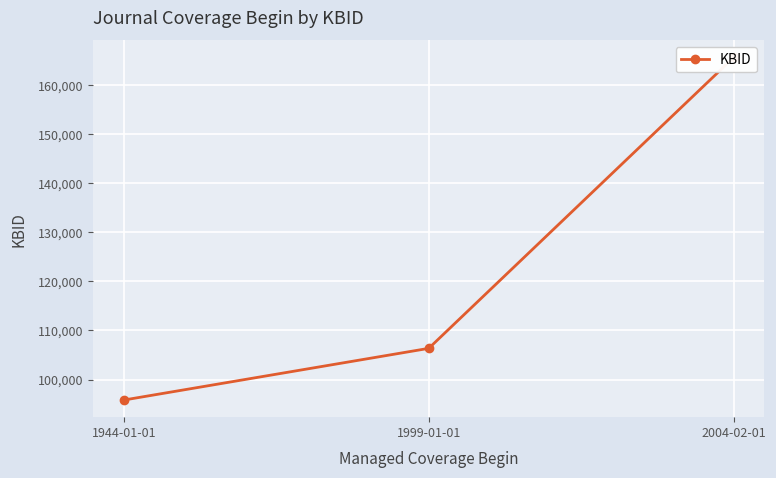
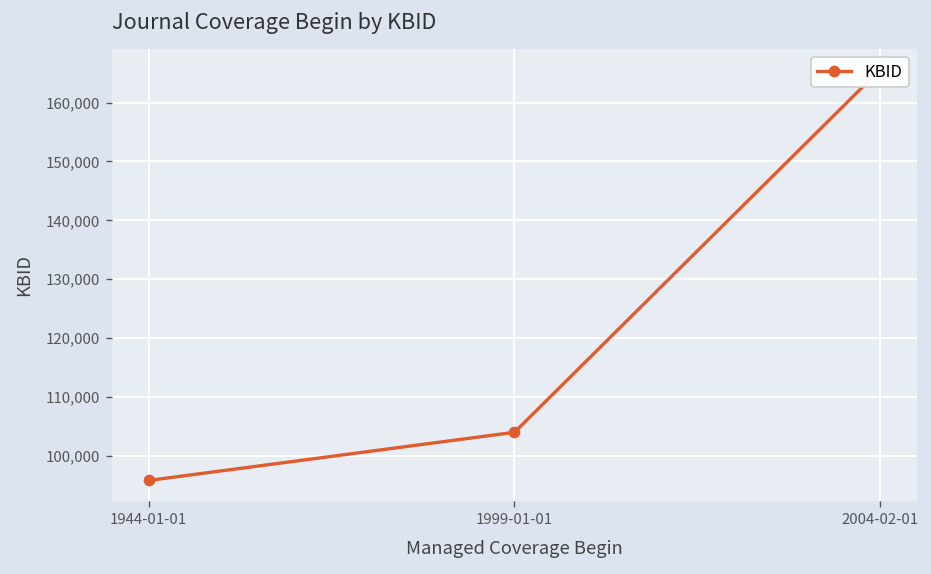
1999-01-01: 106,000 -> 104,000
